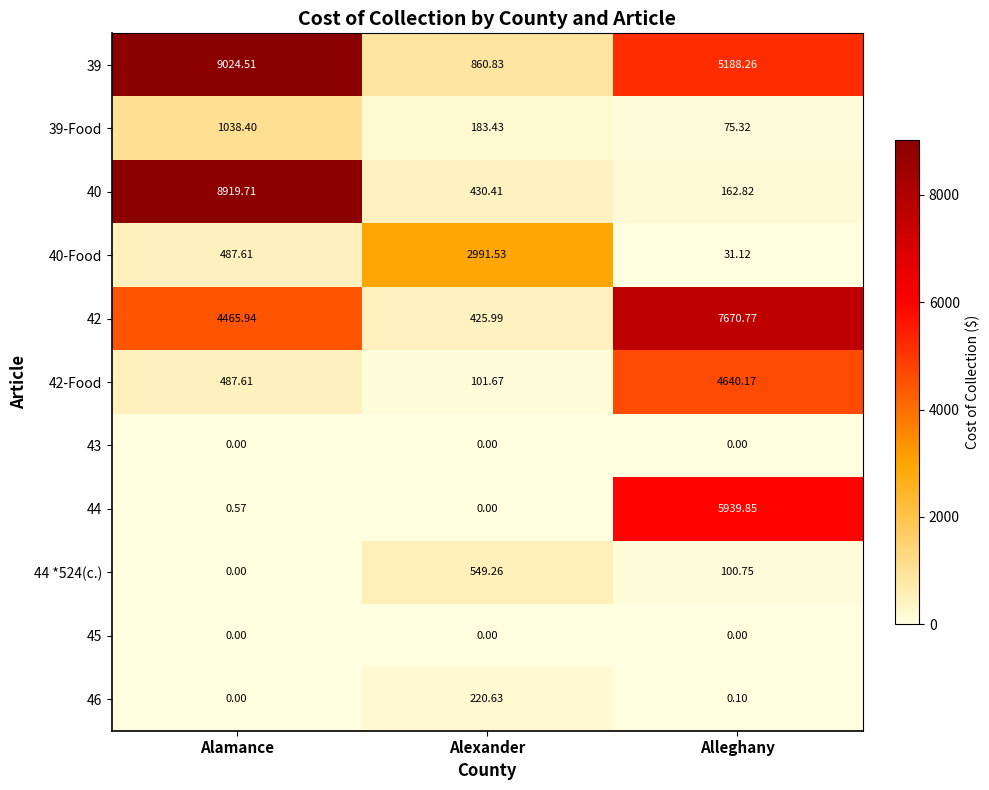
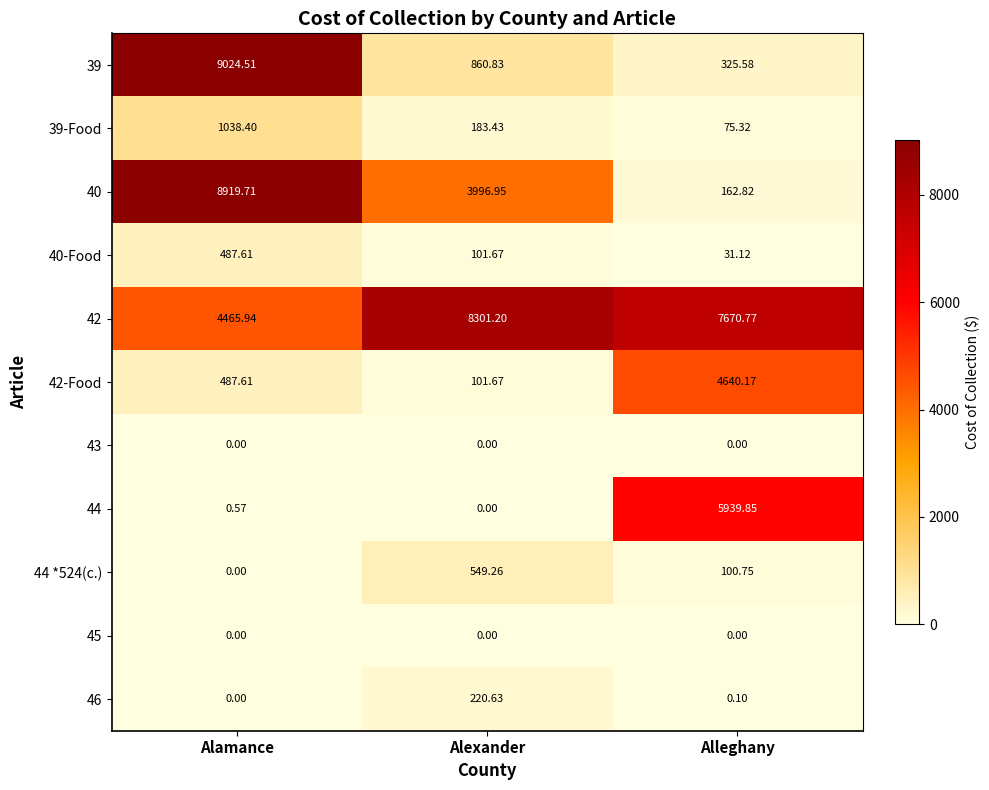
39, Alleghany: 5188.26 -> 325.58
40, Alexander: 430.41 -> 3996.95
40-Food, Alexander: 2991.53 -> 101.67
42, Alexander: 425.99 -> 8301.20
